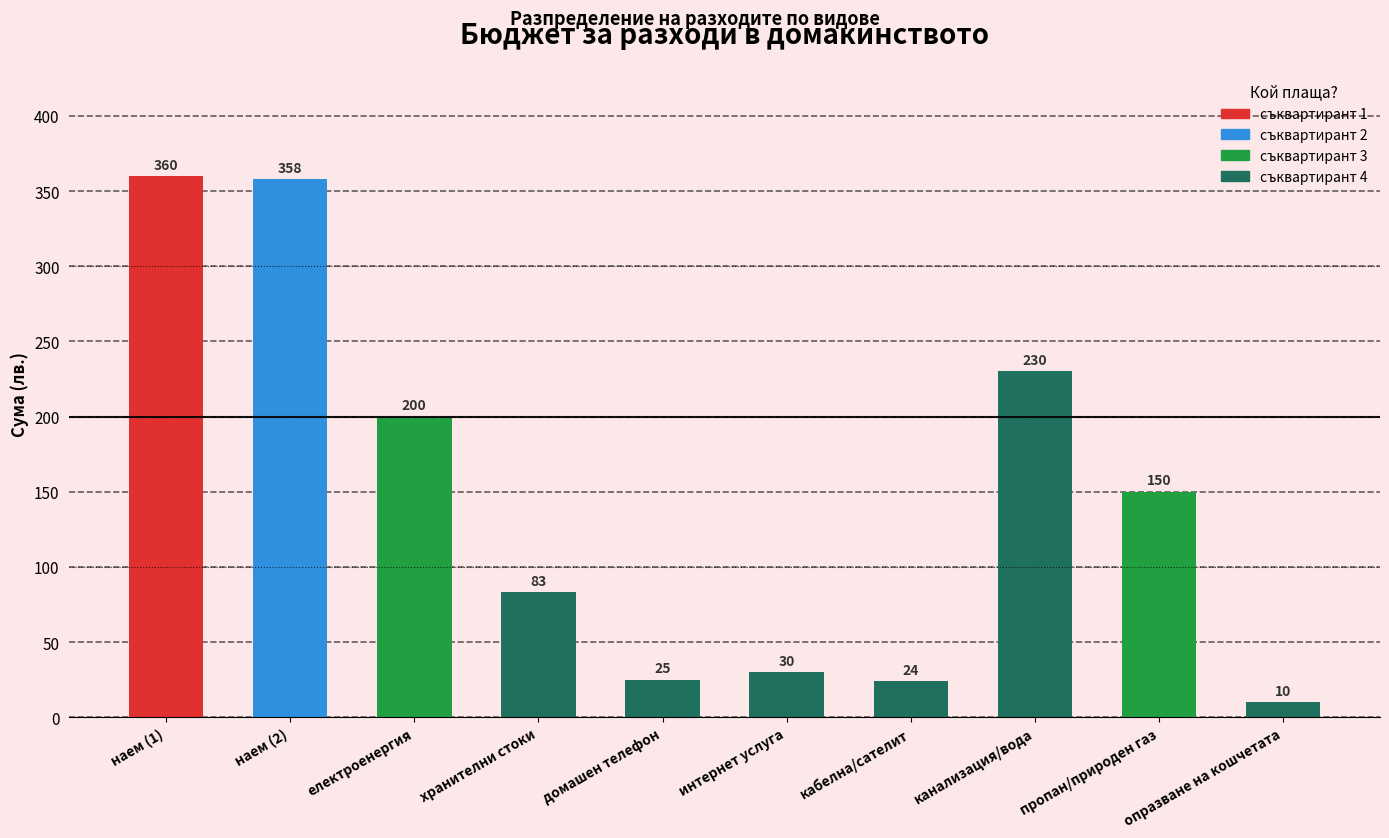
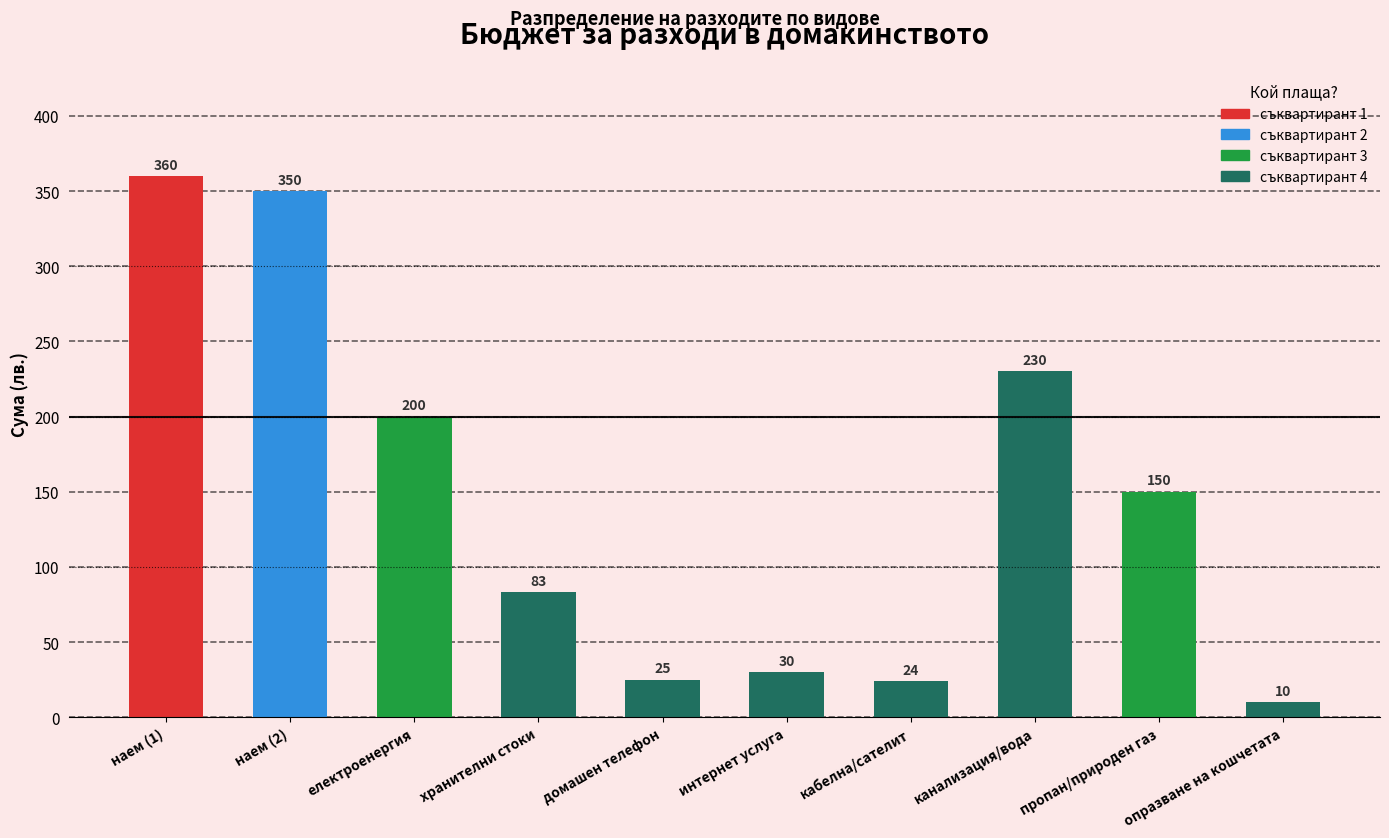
наем (2): 358 -> 350
